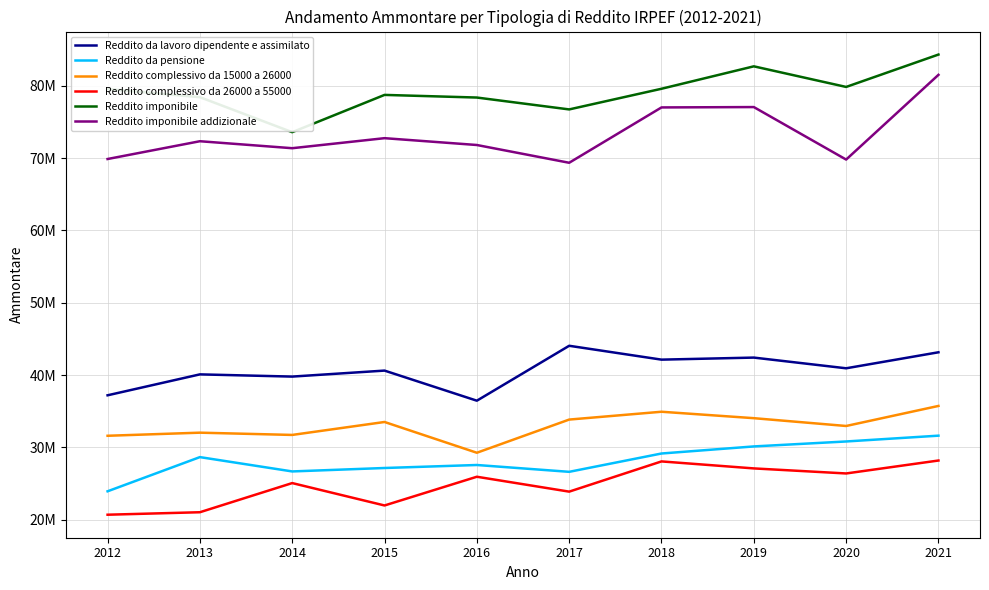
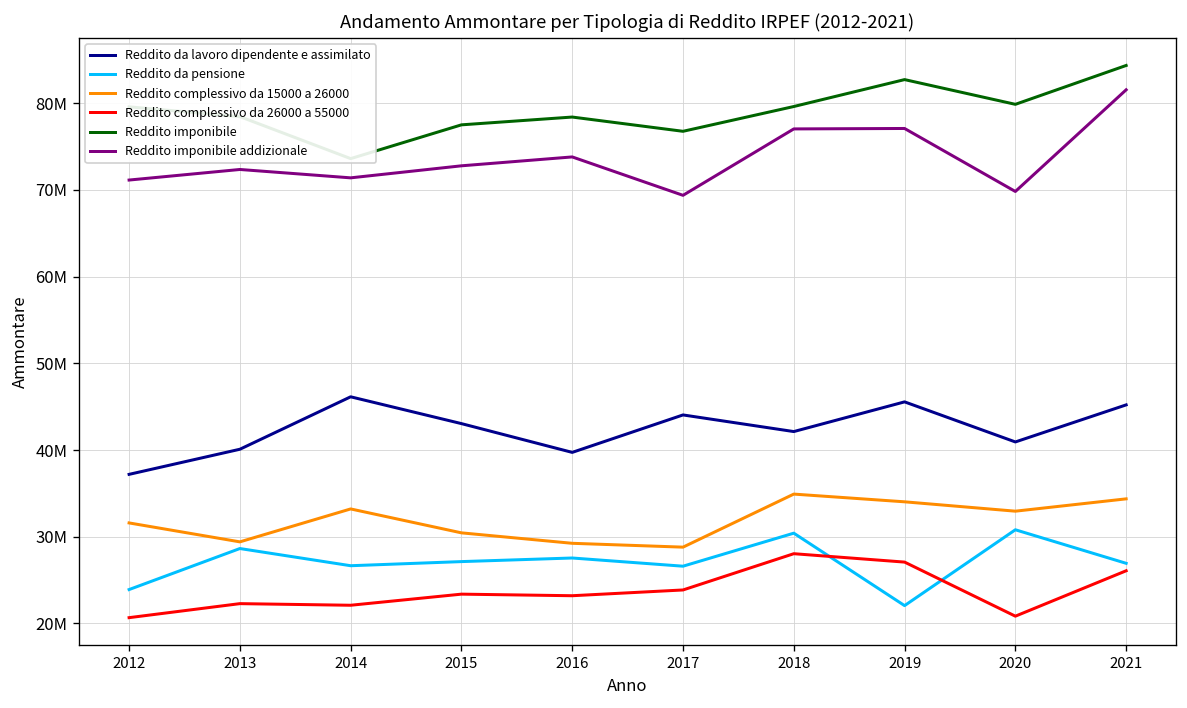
Reddito imponibile addizionale, 2012: 70000000 -> 71000000
Reddito complessivo da 15000 a 26000, 2013: 32000000 -> 29000000
Reddito complessivo da 26000 a 55000, 2013: 21000000 -> 22000000
Reddito da lavoro dipendente e assimilato, 2014: 40000000 -> 46000000
Reddito complessivo da 15000 a 26000, 2014: 32000000 -> 33000000
Reddito complessivo da 26000 a 55000, 2014: 25000000 -> 22000000
Reddito da lavoro dipendente e assimilato, 2015: 41000000 -> 43000000
Reddito complessivo da 15000 a 26000, 2015: 34000000 -> 30000000
Reddito complessivo da 26000 a 55000, 2015: 22000000 -> 23000000
Reddito imponibile, 2015: 79000000 -> 77000000
Reddito da lavoro dipendente e assimilato, 2016: 36000000 -> 40000000
Reddito complessivo da 26000 a 55000, 2016: 26000000 -> 23000000
Reddito imponibile addizionale, 2016: 72000000 -> 74000000
Reddito complessivo da 15000 a 26000, 2017: 34000000 -> 29000000
Reddito da pensione, 2018: 29000000 -> 30000000
Reddito da lavoro dipendente e assimilato, 2019: 42000000 -> 46000000
Reddito da pensione, 2019: 30000000 -> 22000000
Reddito complessivo da 26000 a 55000, 2020: 26000000 -> 21000000
Reddito da lavoro dipendente e assimilato, 2021: 43000000 -> 45000000
Reddito da pensione, 2021: 32000000 -> 27000000
Reddito complessivo da 15000 a 26000, 2021: 36000000 -> 34000000
Reddito complessivo da 26000 a 55000, 2021: 28000000 -> 26000000
